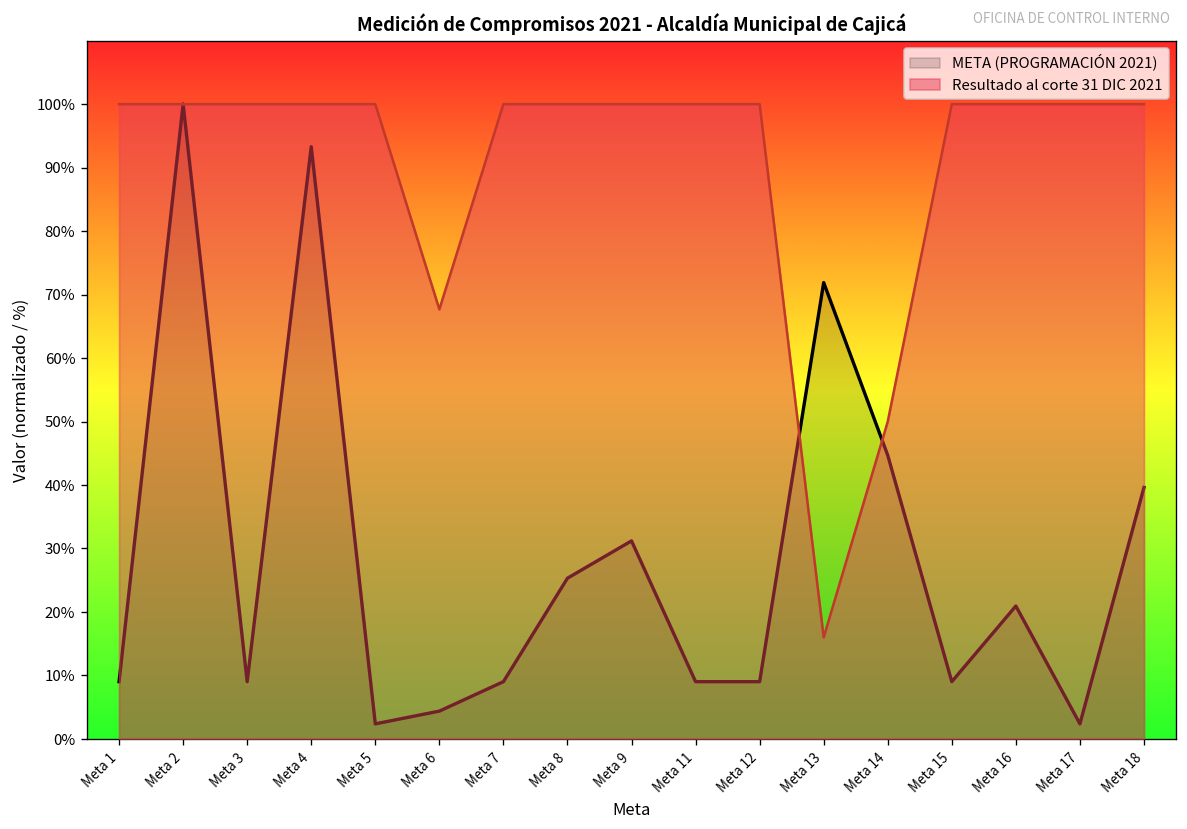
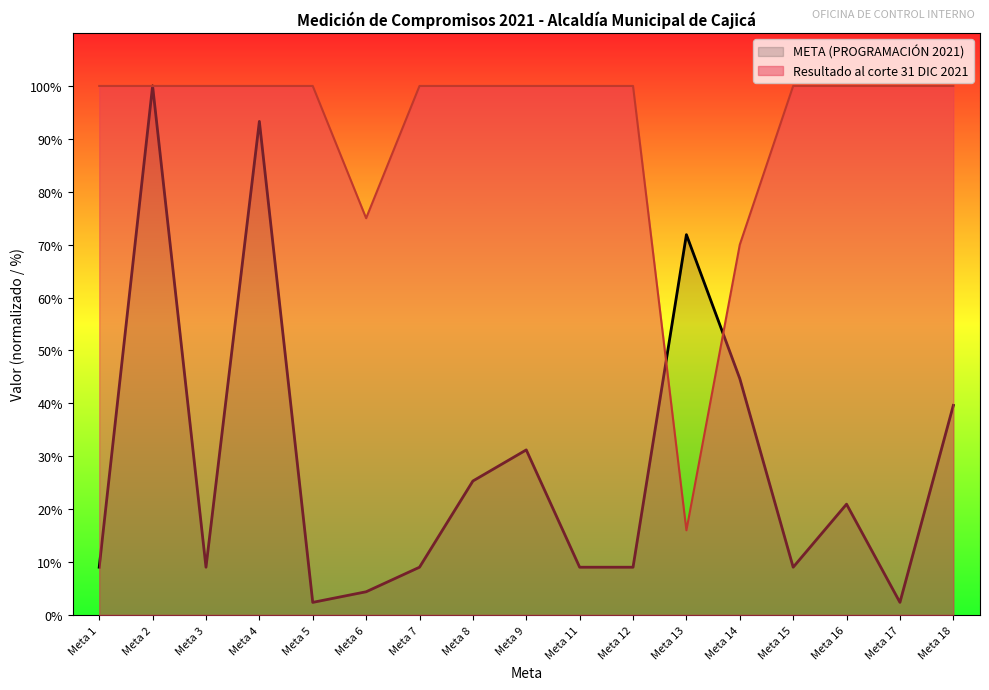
Resultado al corte 31 DIC 2021, Meta 6: 68% -> 75%
Resultado al corte 31 DIC 2021, Meta 14: 50% -> 70%
